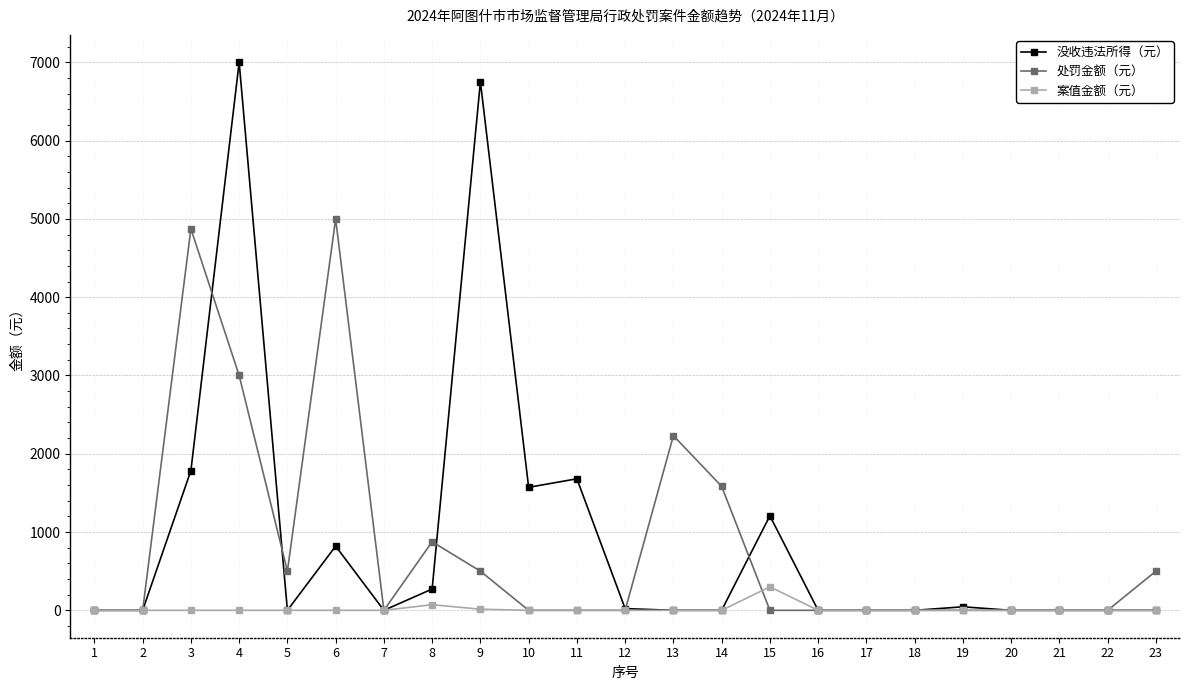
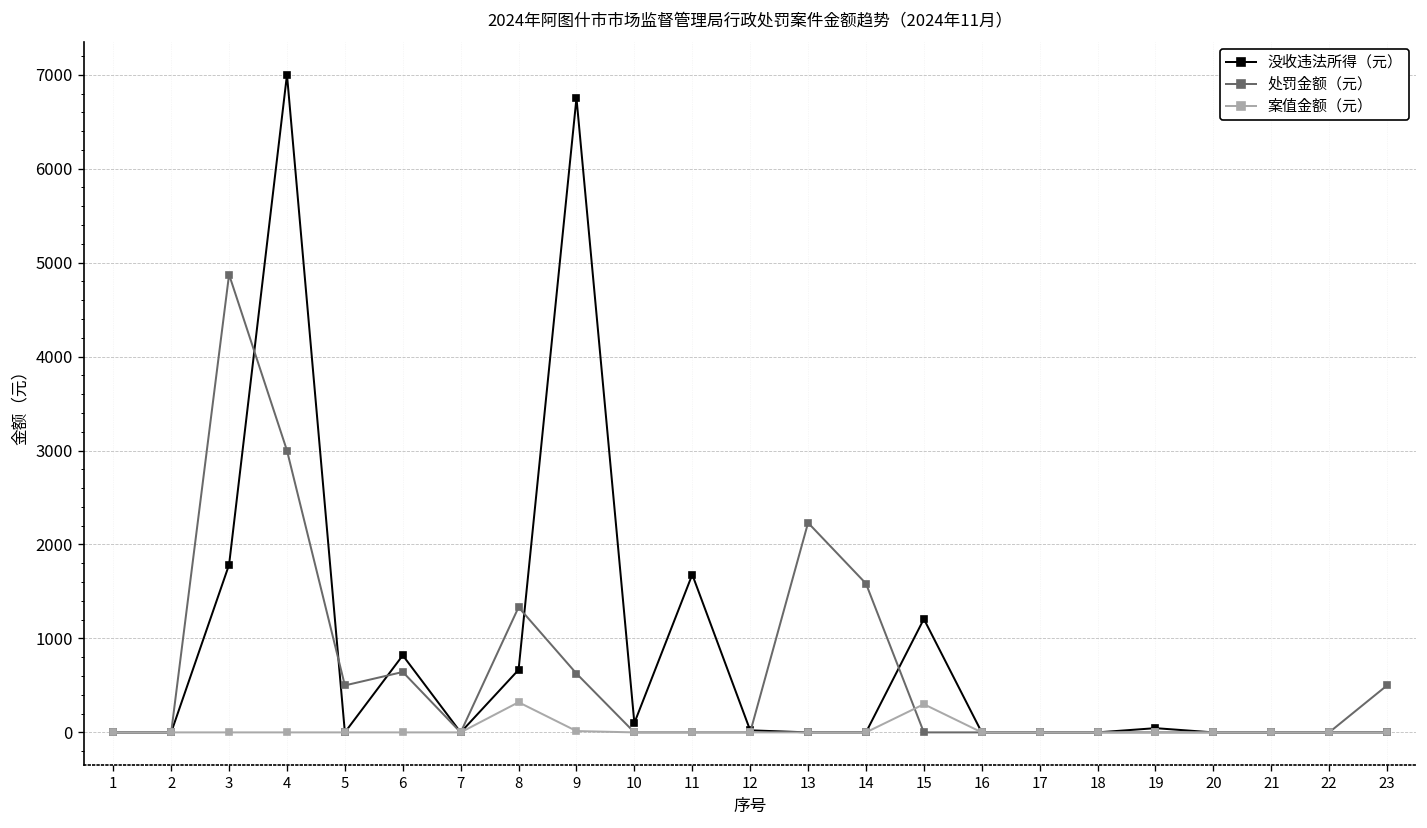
处罚金额（元）, 6: 5000 -> 600
没收违法所得（元）, 8: 300 -> 700
处罚金额（元）, 8: 900 -> 1300
案值金额（元）, 8: 100 -> 300
处罚金额（元）, 9: 500 -> 600
没收违法所得（元）, 10: 1600 -> 100
